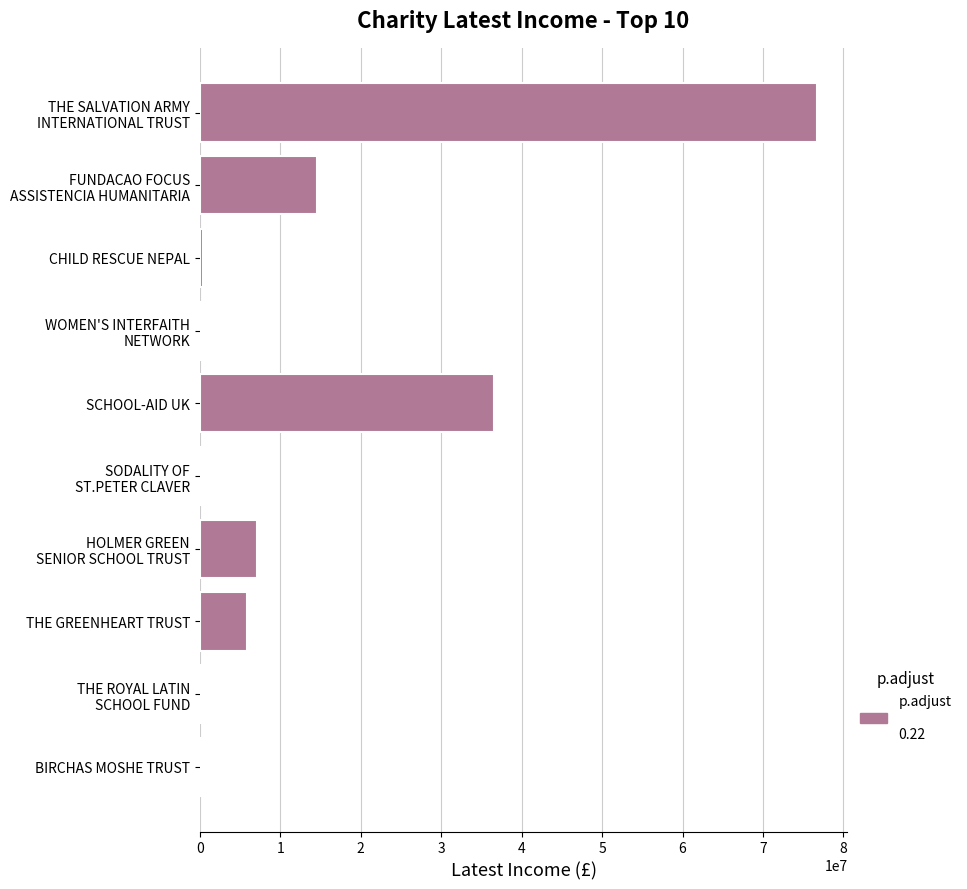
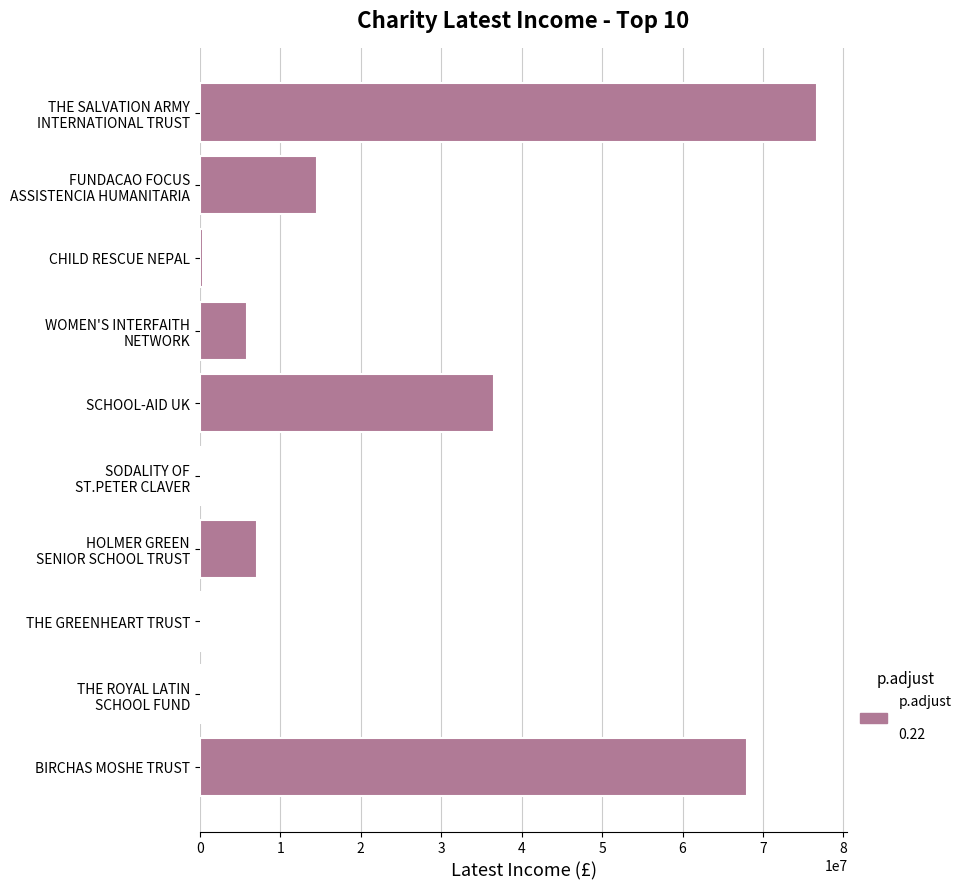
WOMEN'S INTERFAITH NETWORK: 0 -> 6000000
THE GREENHEART TRUST: 6000000 -> 0
BIRCHAS MOSHE TRUST: 0 -> 68000000
